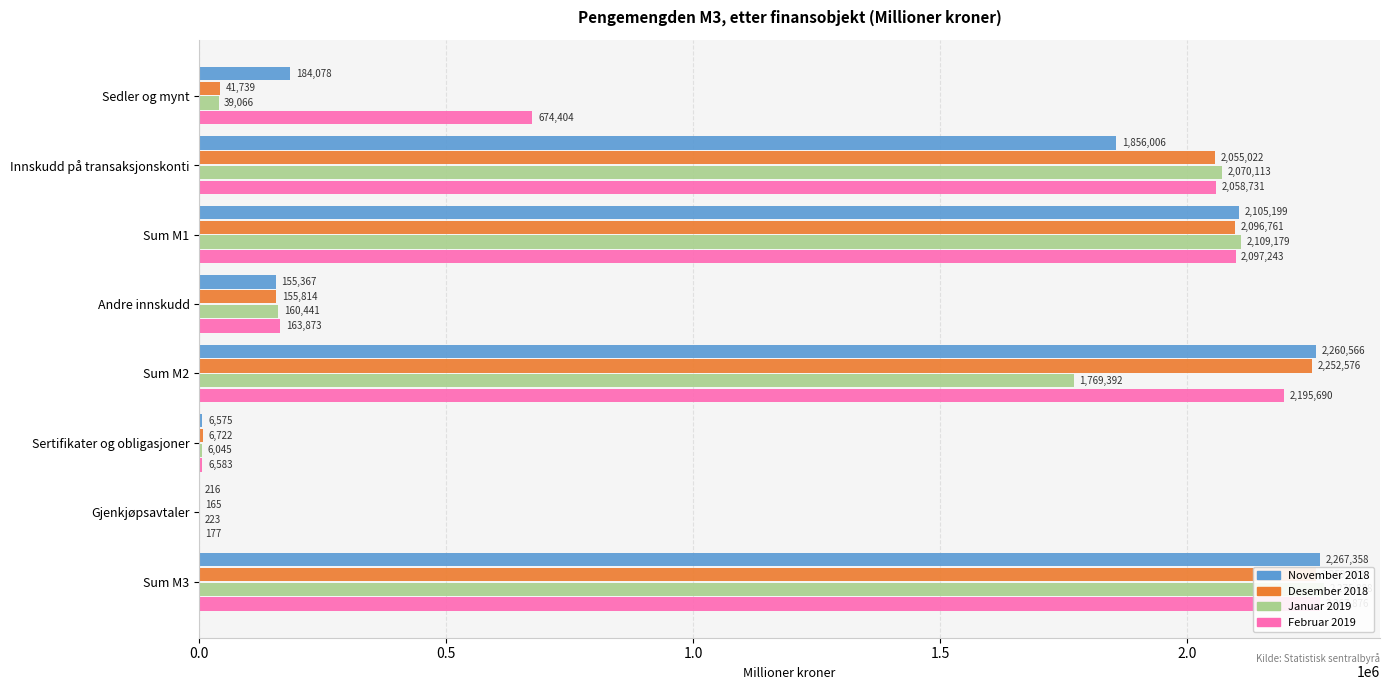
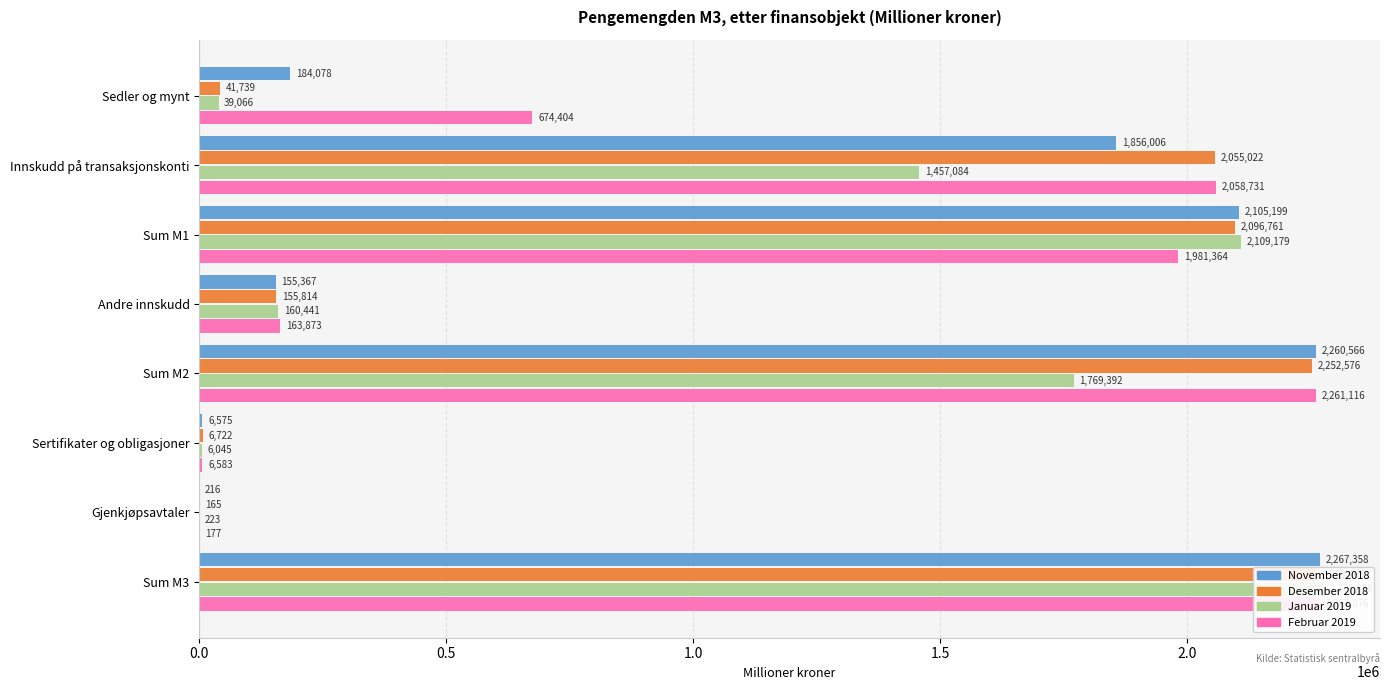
Januar 2019, Innskudd på transaksjonskonti: 2,070,113 -> 1,457,084
Februar 2019, Sum M1: 2,097,243 -> 1,981,364
Februar 2019, Sum M2: 2,195,690 -> 2,261,116
